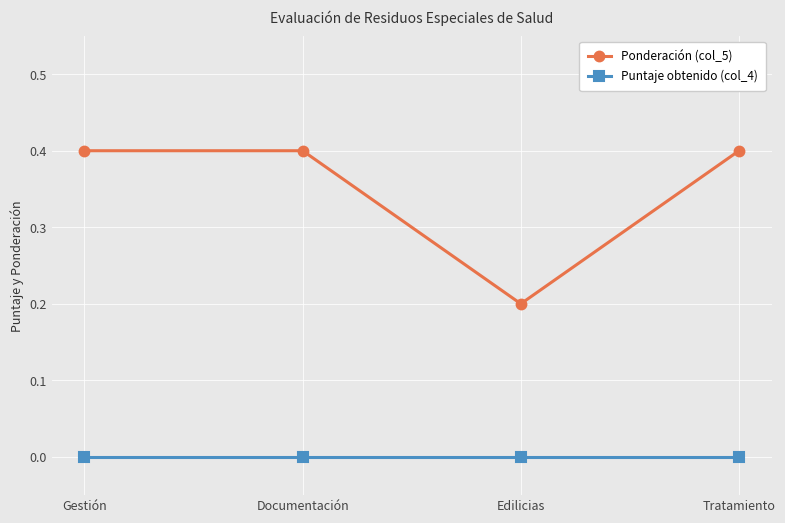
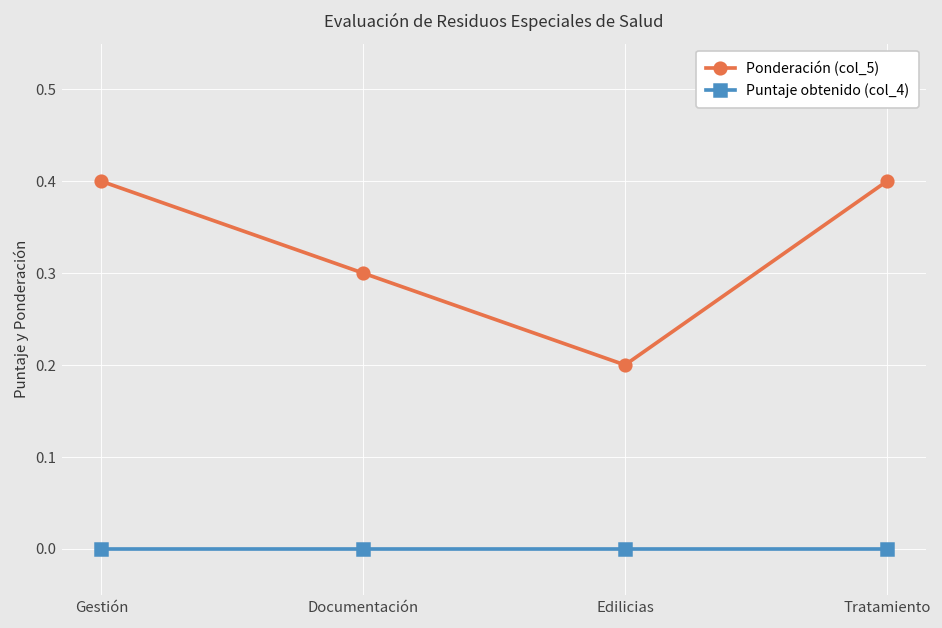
Ponderación (col_5), Documentación: 0.4 -> 0.3
